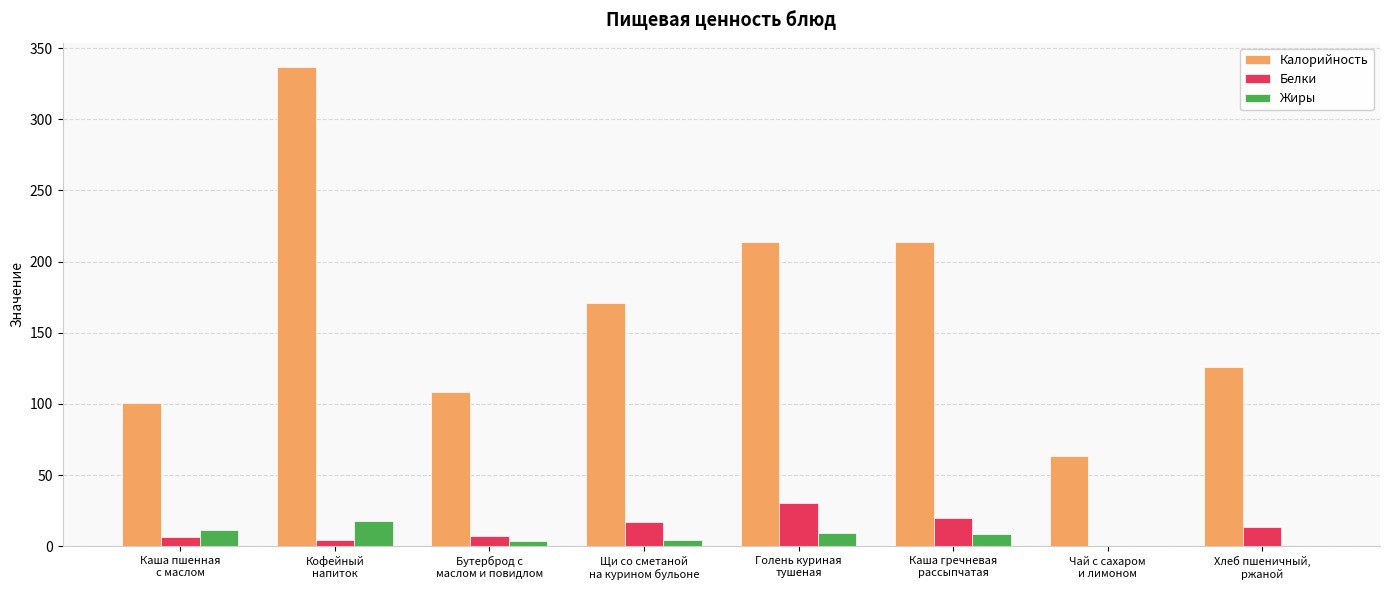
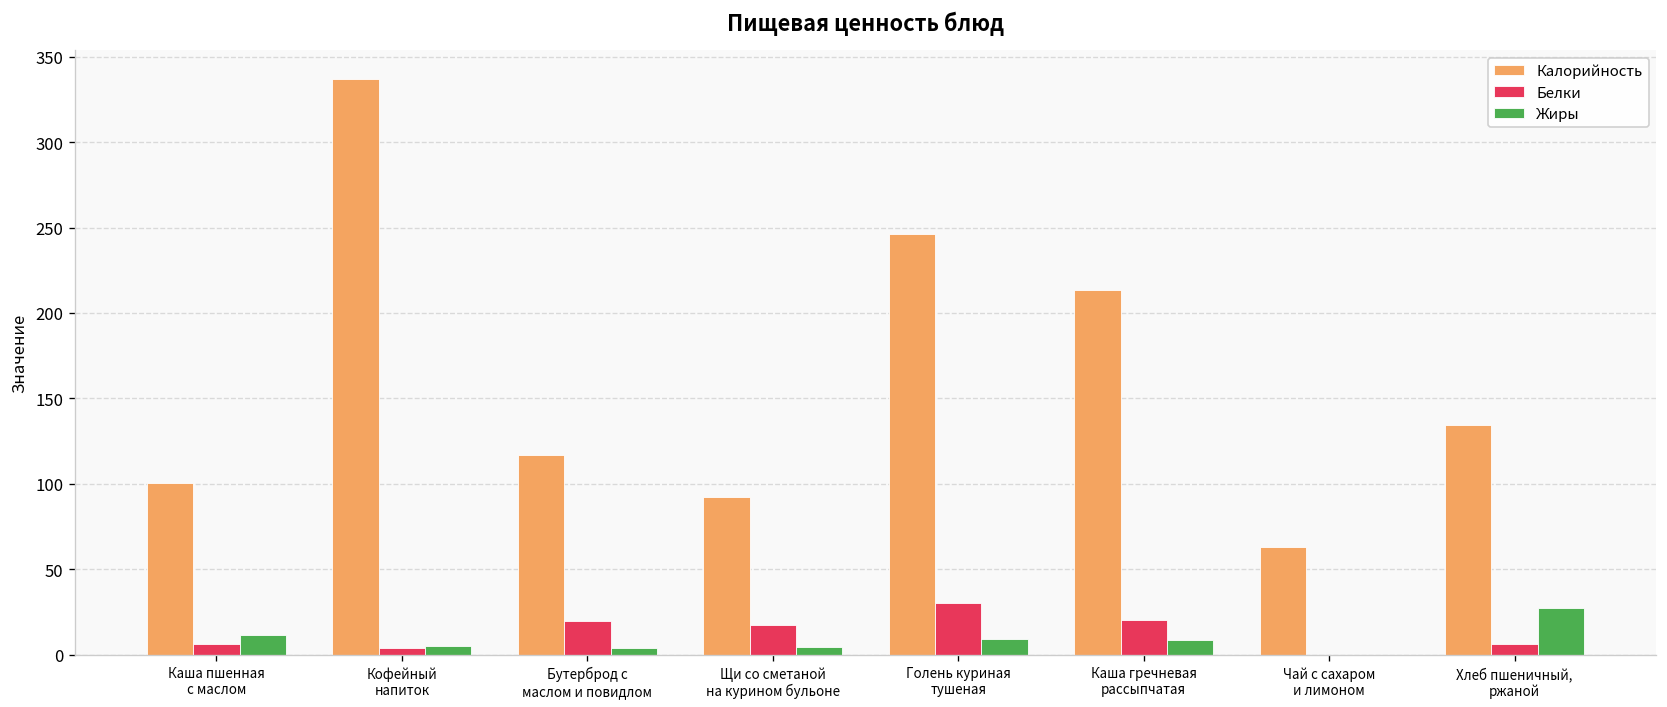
Жиры, Кофейный напиток: 18 -> 5
Калорийность, Бутерброд с маслом и повидлом: 108 -> 117
Белки, Бутерброд с маслом и повидлом: 7 -> 20
Калорийность, Щи со сметаной на курином бульоне: 171 -> 93
Калорийность, Голень куриная тушеная: 214 -> 246
Калорийность, Хлеб пшеничный, ржаной: 126 -> 134
Белки, Хлеб пшеничный, ржаной: 14 -> 6
Жиры, Хлеб пшеничный, ржаной: 0 -> 27
